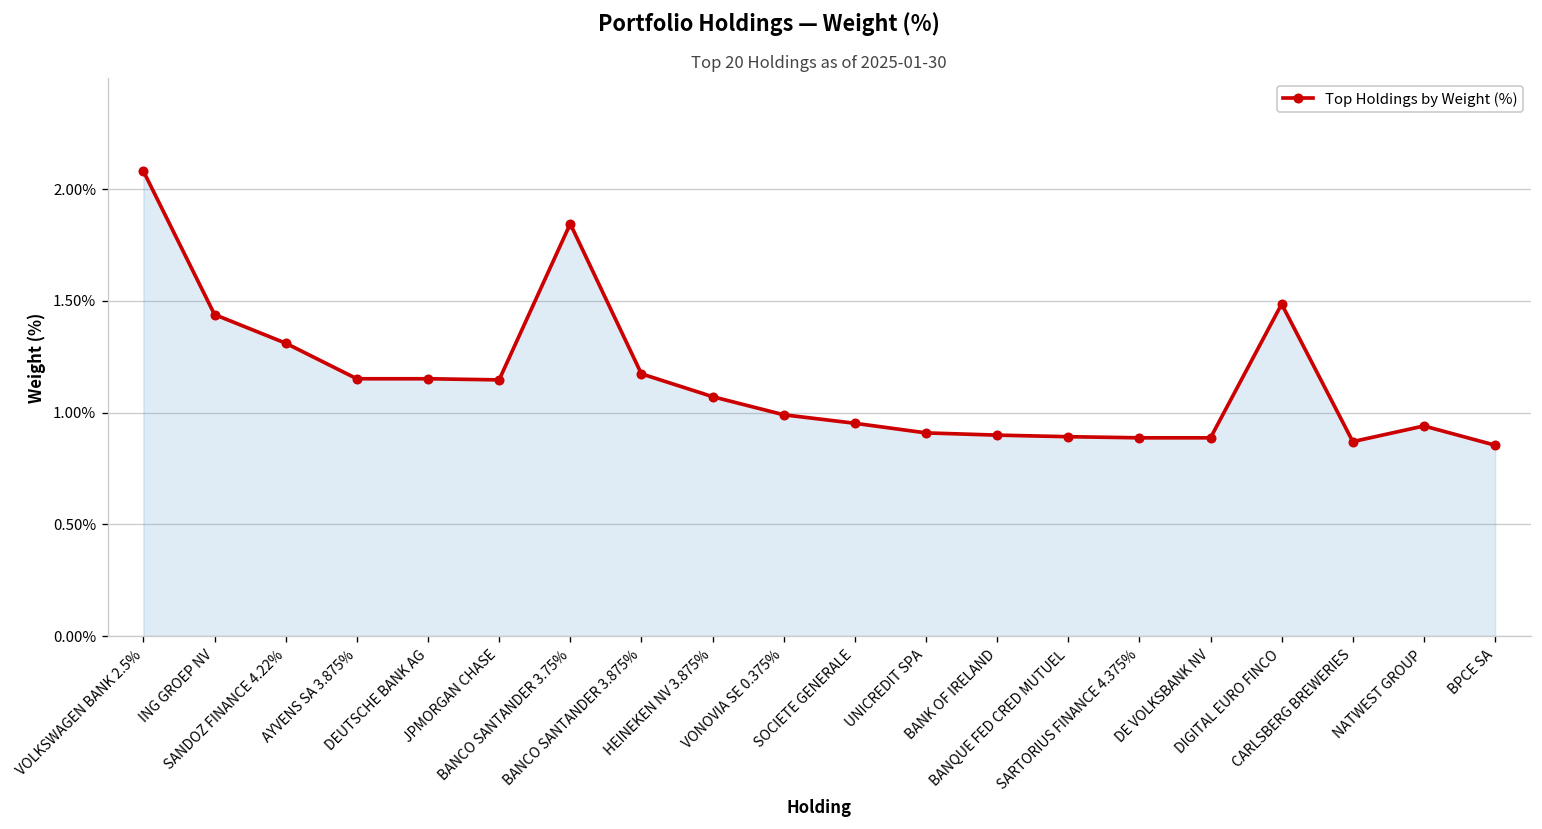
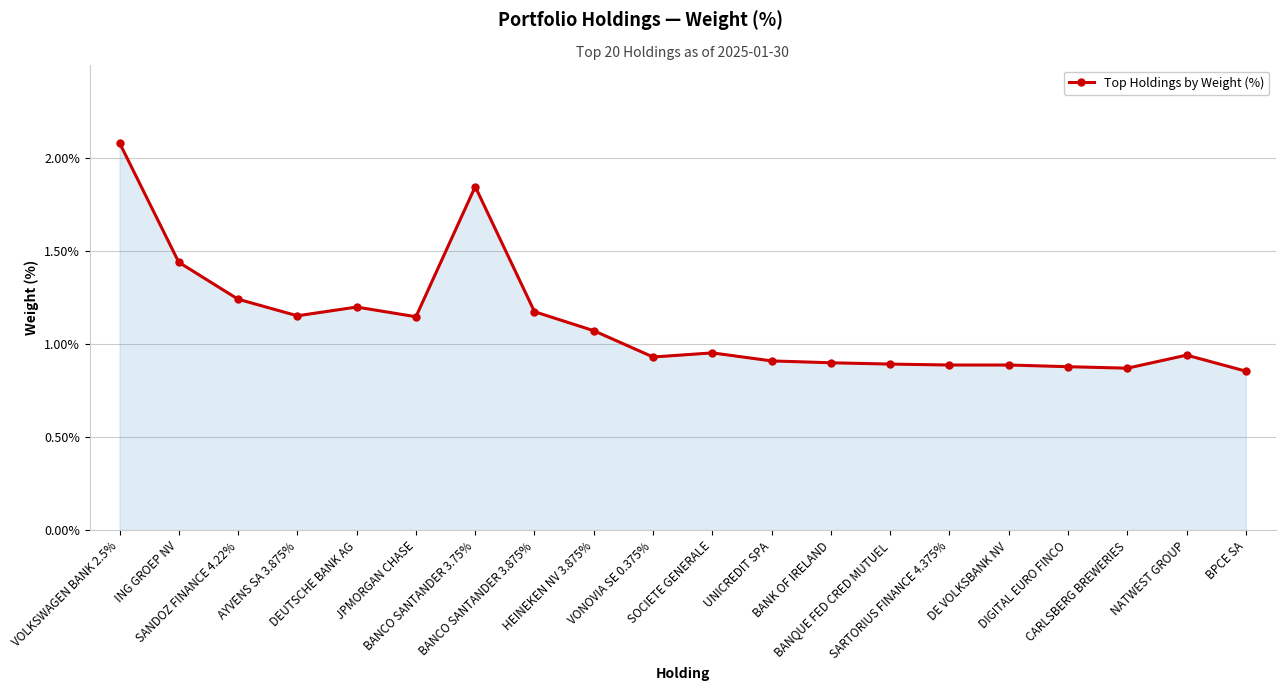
SANDOZ FINANCE 4.22%: 1.31% -> 1.24%
DEUTSCHE BANK AG: 1.15% -> 1.20%
VONOVIA SE 0.375%: 0.99% -> 0.93%
DIGITAL EURO FINCO: 1.49% -> 0.88%
